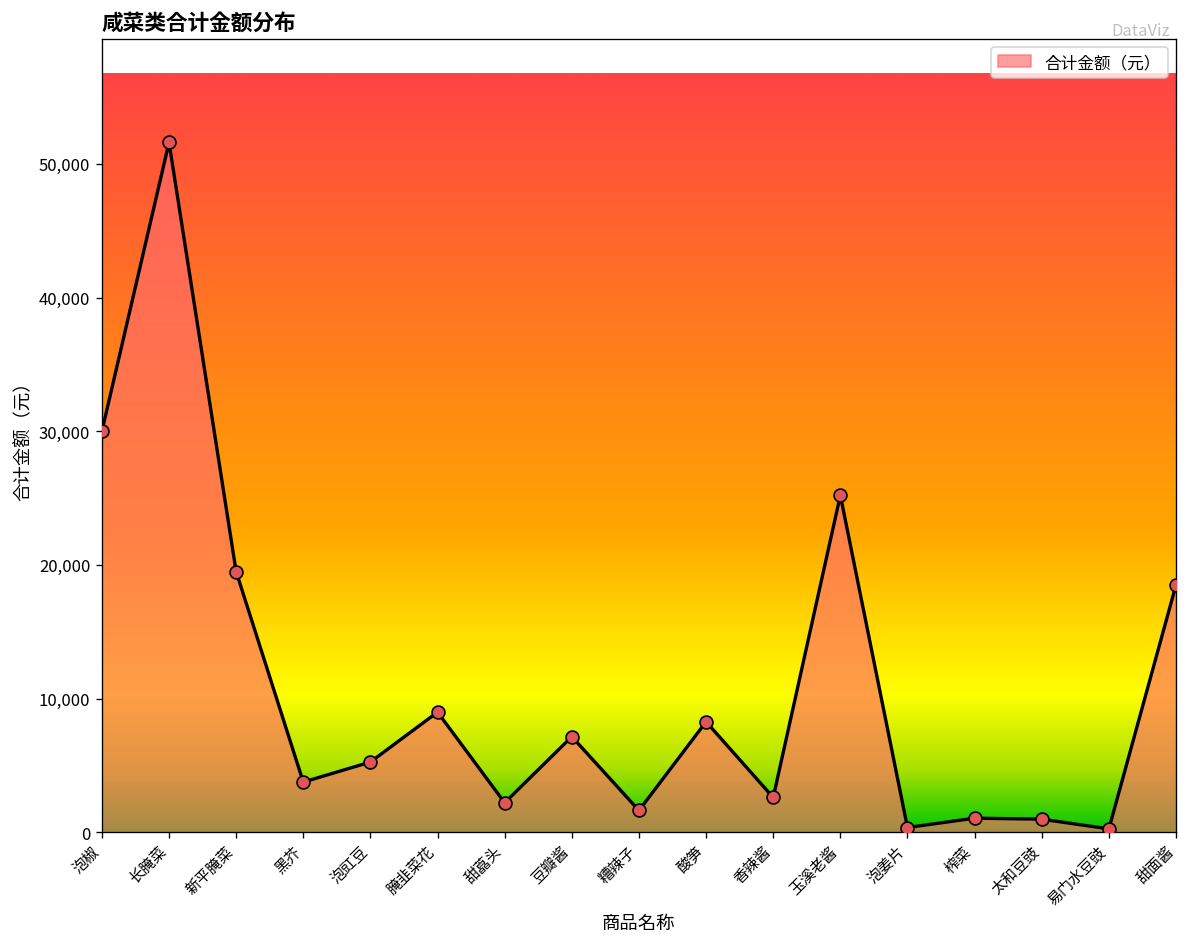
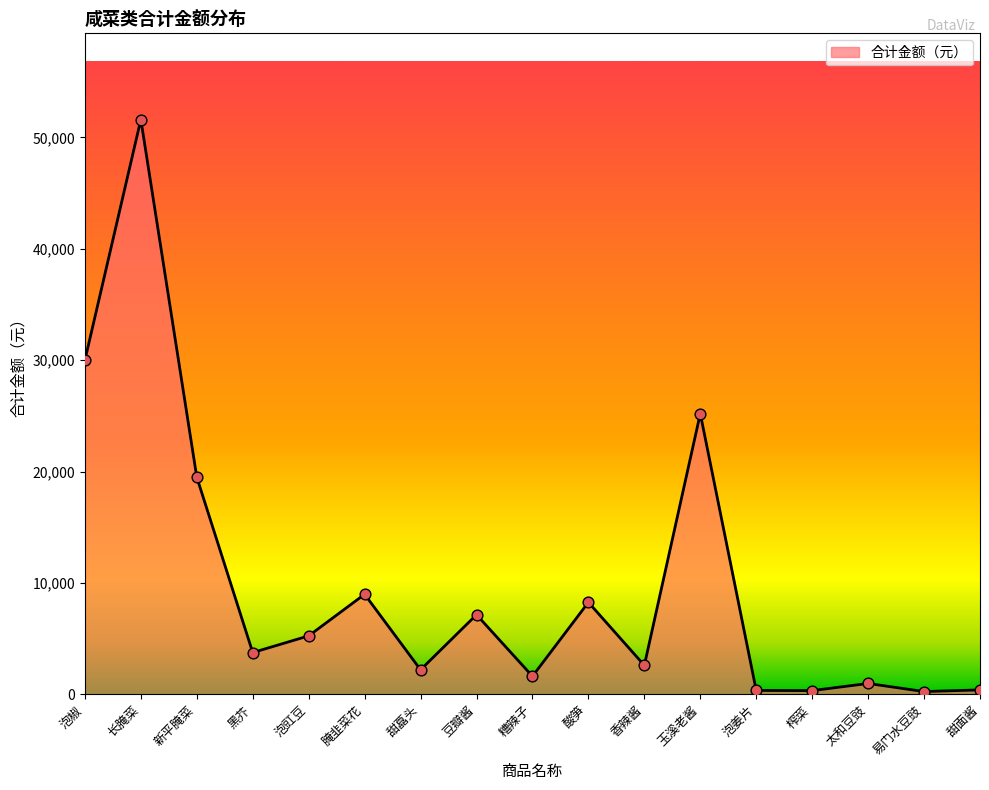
榨菜: 1,100 -> 300
甜面酱: 18,500 -> 400
